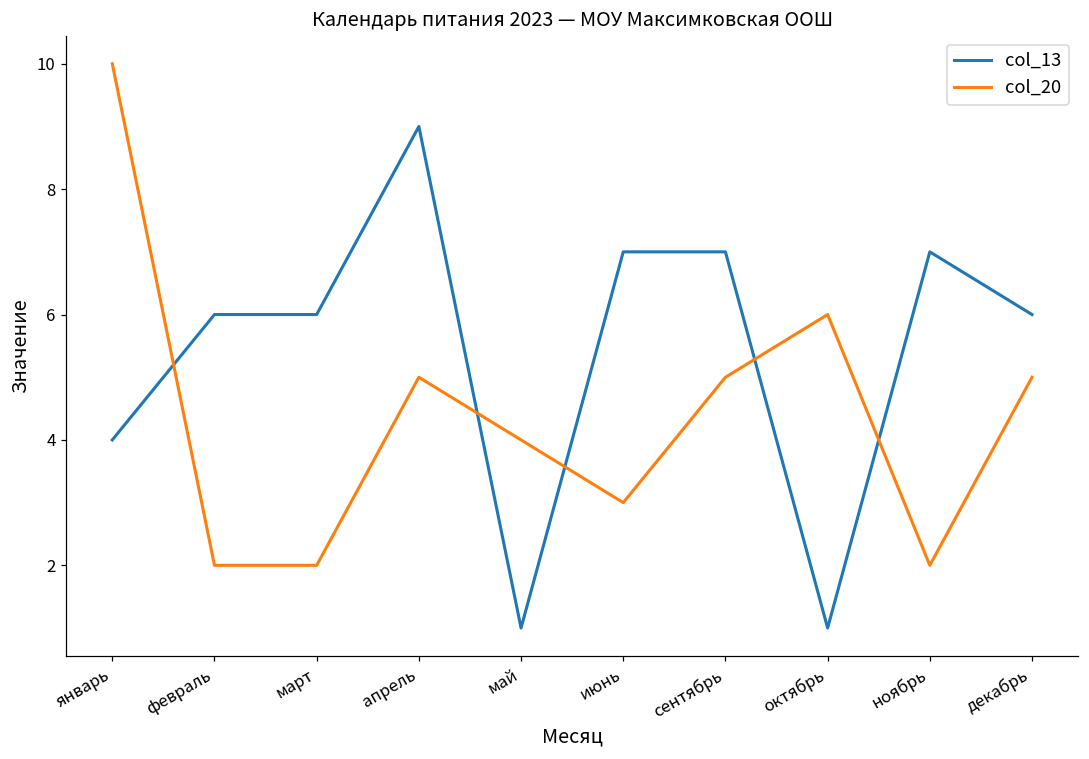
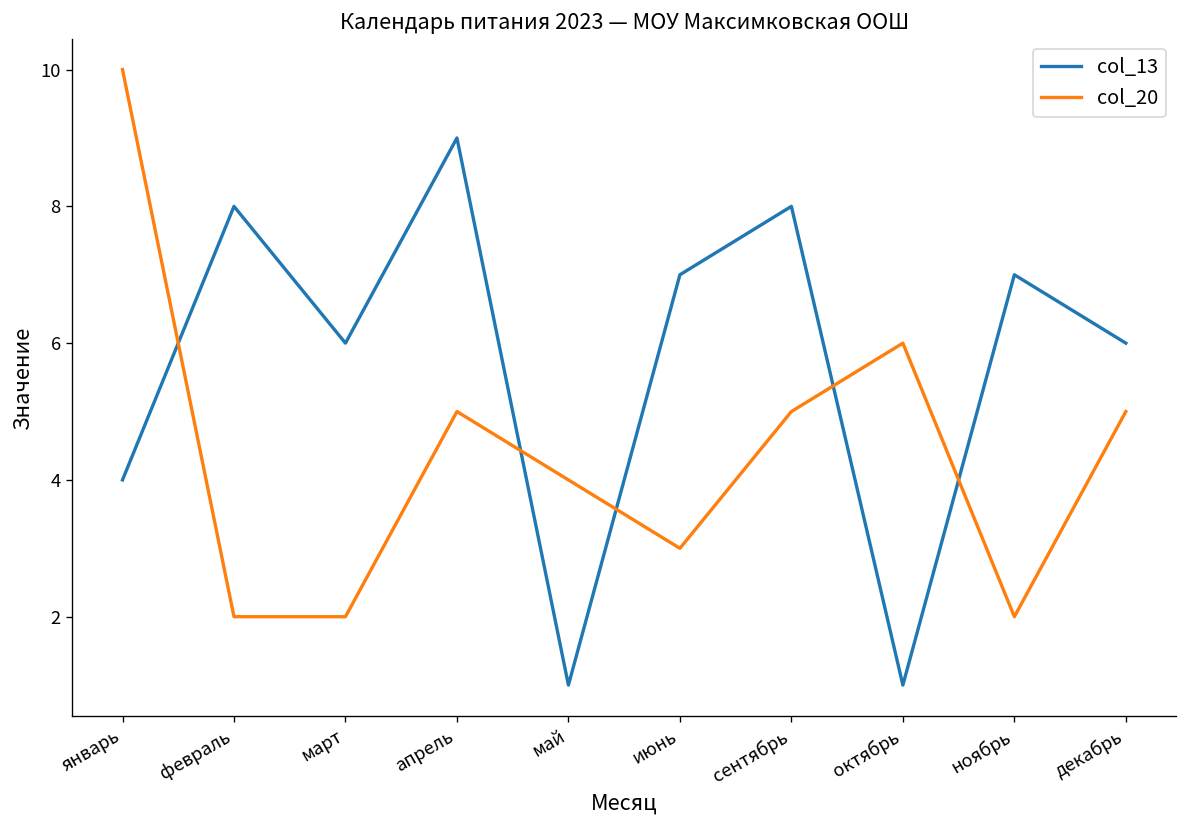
col_13, февраль: 6 -> 8
col_13, сентябрь: 7 -> 8
